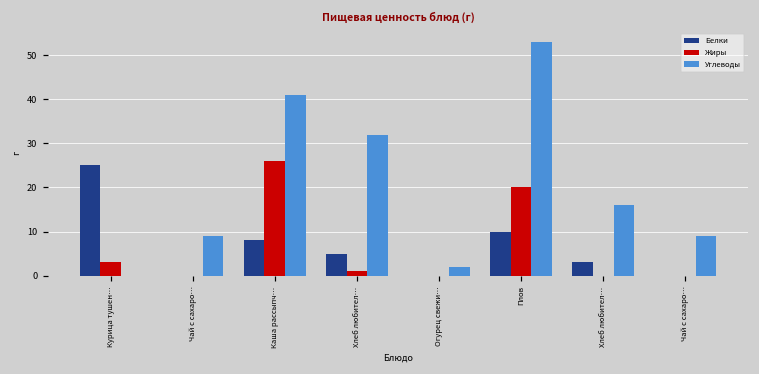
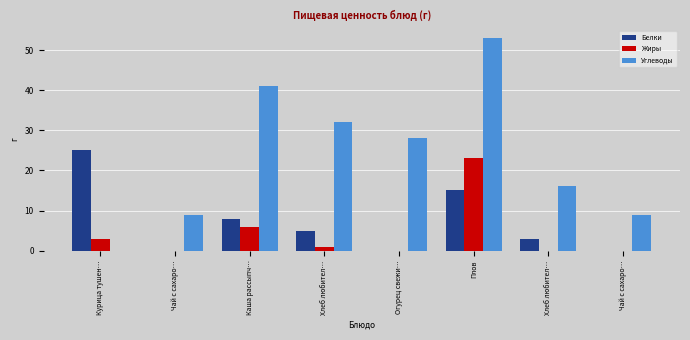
Жиры, Каша рассыпч…: 26 -> 6
Углеводы, Огурец свежи…: 2 -> 28
Белки, Плов: 10 -> 15
Жиры, Плов: 20 -> 23
